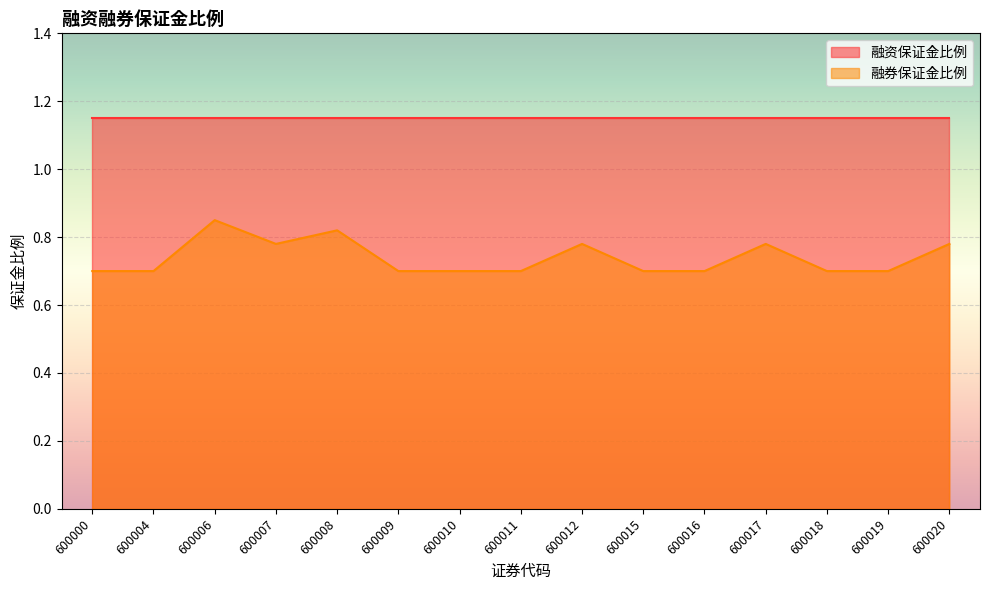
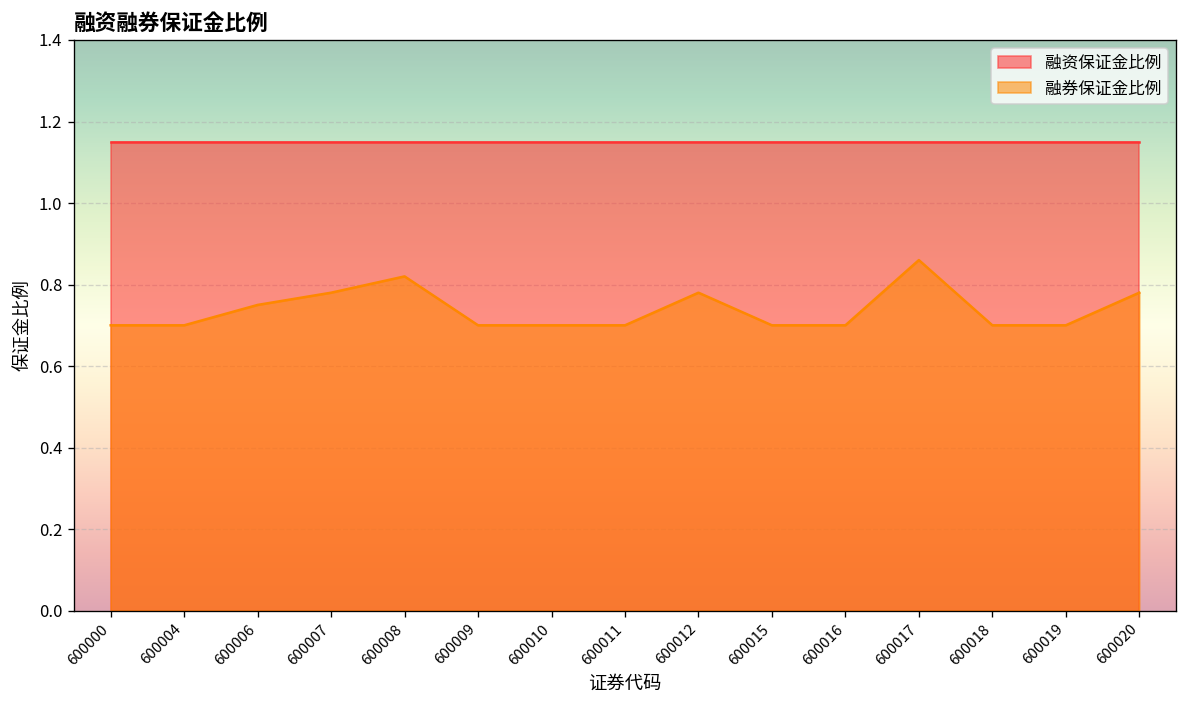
融券保证金比例, 600006: 0.85 -> 0.75
融券保证金比例, 600017: 0.78 -> 0.86
